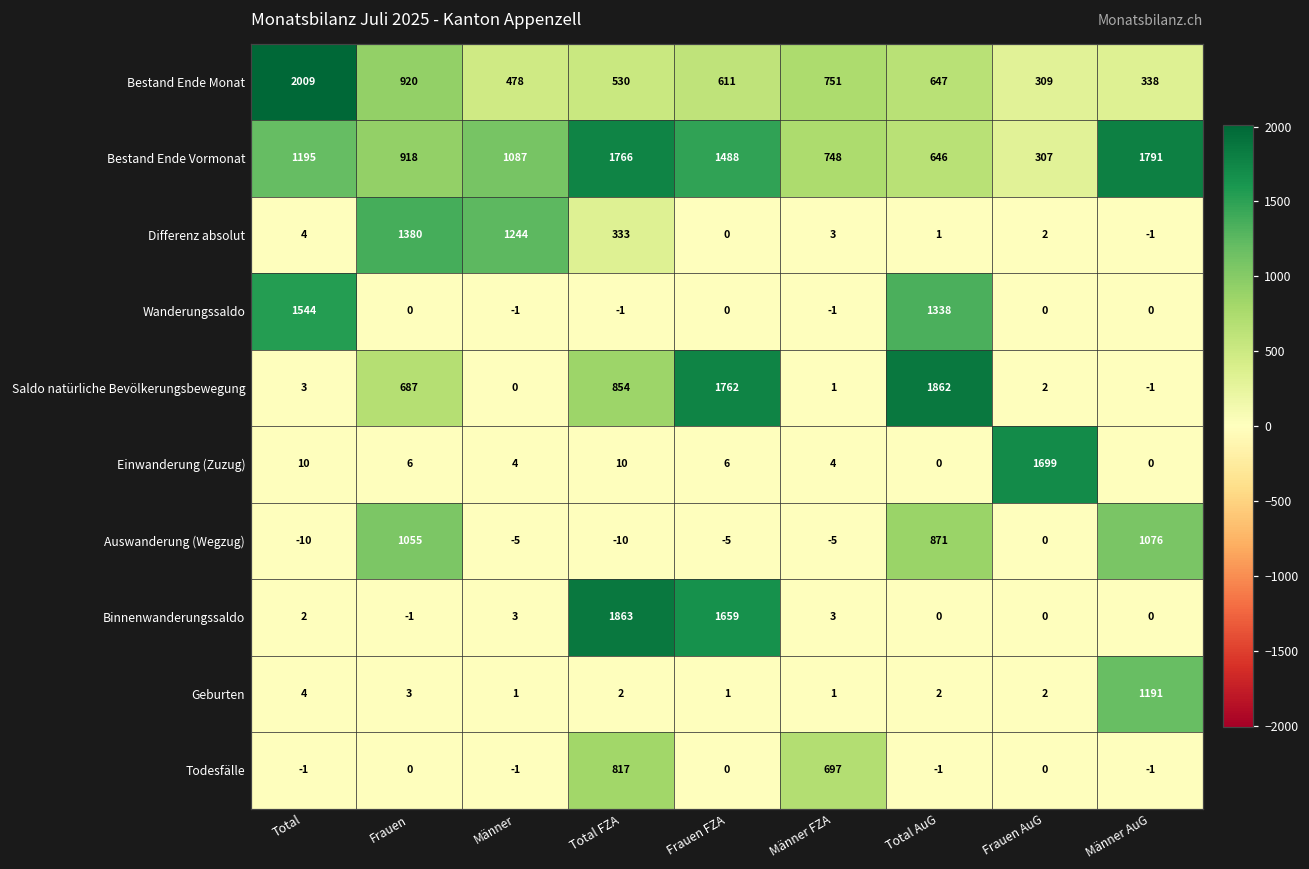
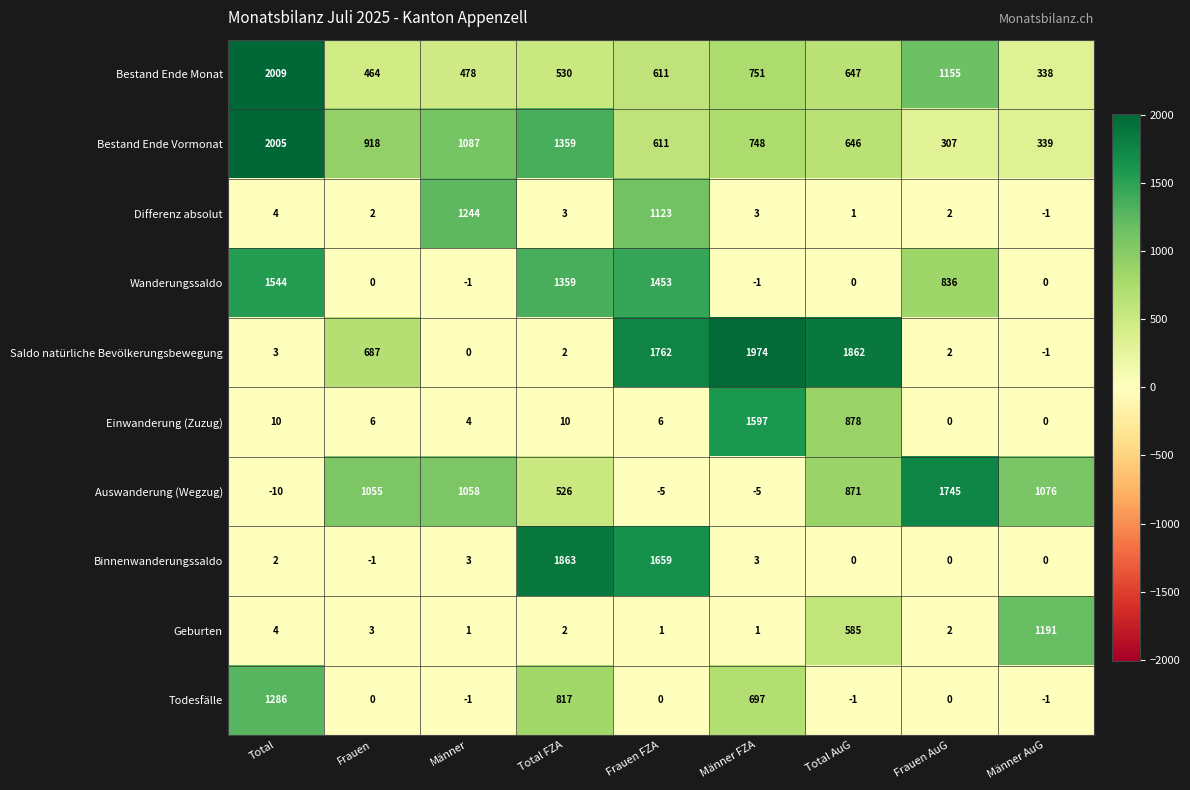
Bestand Ende Monat, Frauen: 920 -> 464
Bestand Ende Monat, Frauen AuG: 309 -> 1155
Bestand Ende Vormonat, Total: 1195 -> 2005
Bestand Ende Vormonat, Total FZA: 1766 -> 1359
Bestand Ende Vormonat, Frauen FZA: 1488 -> 611
Bestand Ende Vormonat, Männer AuG: 1791 -> 339
Differenz absolut, Frauen: 1380 -> 2
Differenz absolut, Total FZA: 333 -> 3
Differenz absolut, Frauen FZA: 0 -> 1123
Wanderungssaldo, Total FZA: -1 -> 1359
Wanderungssaldo, Frauen FZA: 0 -> 1453
Wanderungssaldo, Total AuG: 1338 -> 0
Wanderungssaldo, Frauen AuG: 0 -> 836
Saldo natürliche Bevölkerungsbewegung, Total FZA: 854 -> 2
Saldo natürliche Bevölkerungsbewegung, Männer FZA: 1 -> 1974
Einwanderung (Zuzug), Männer FZA: 4 -> 1597
Einwanderung (Zuzug), Total AuG: 0 -> 878
Einwanderung (Zuzug), Frauen AuG: 1699 -> 0
Auswanderung (Wegzug), Männer: -5 -> 1058
Auswanderung (Wegzug), Total FZA: -10 -> 526
Auswanderung (Wegzug), Frauen AuG: 0 -> 1745
Geburten, Total AuG: 2 -> 585
Todesfälle, Total: -1 -> 1286
